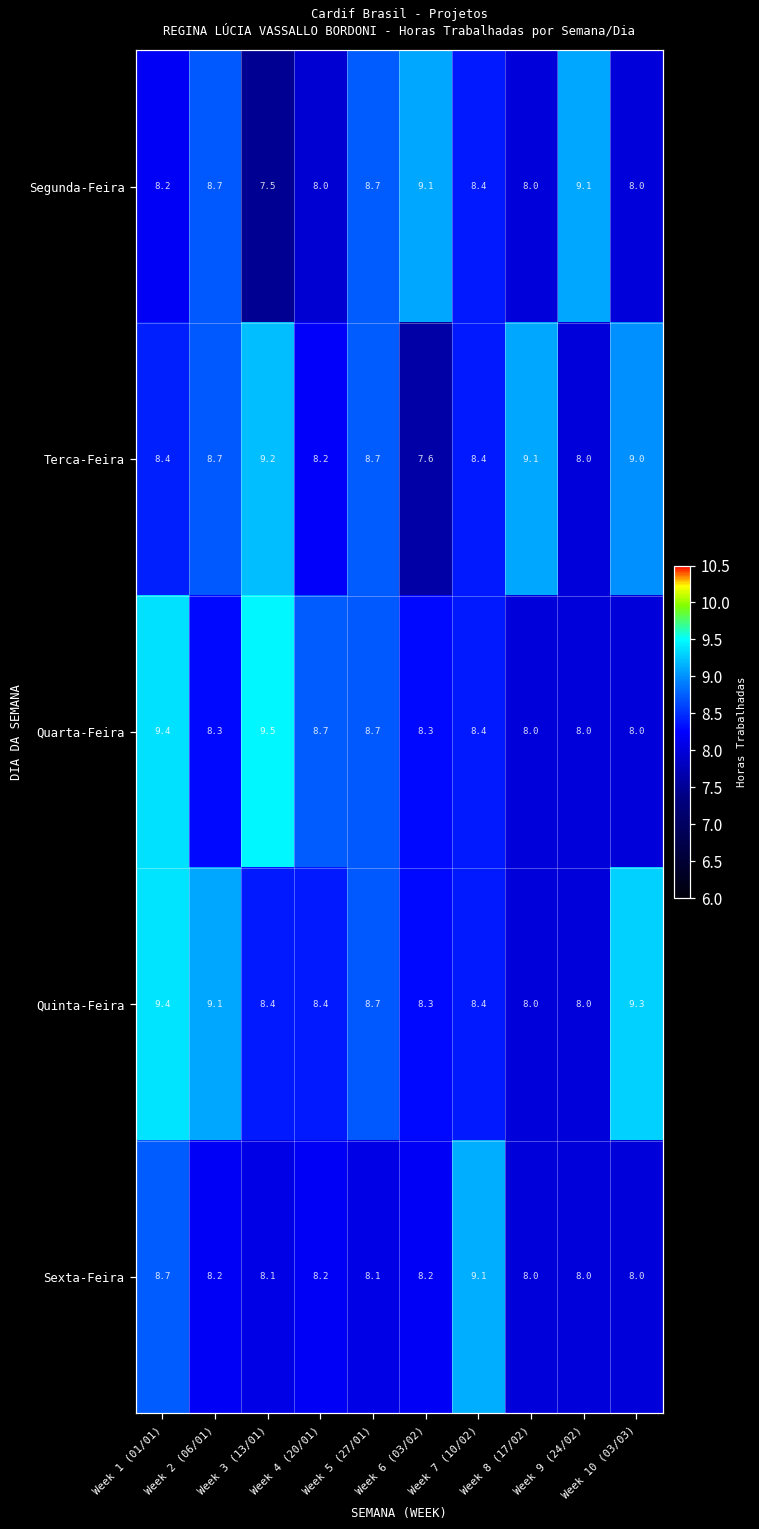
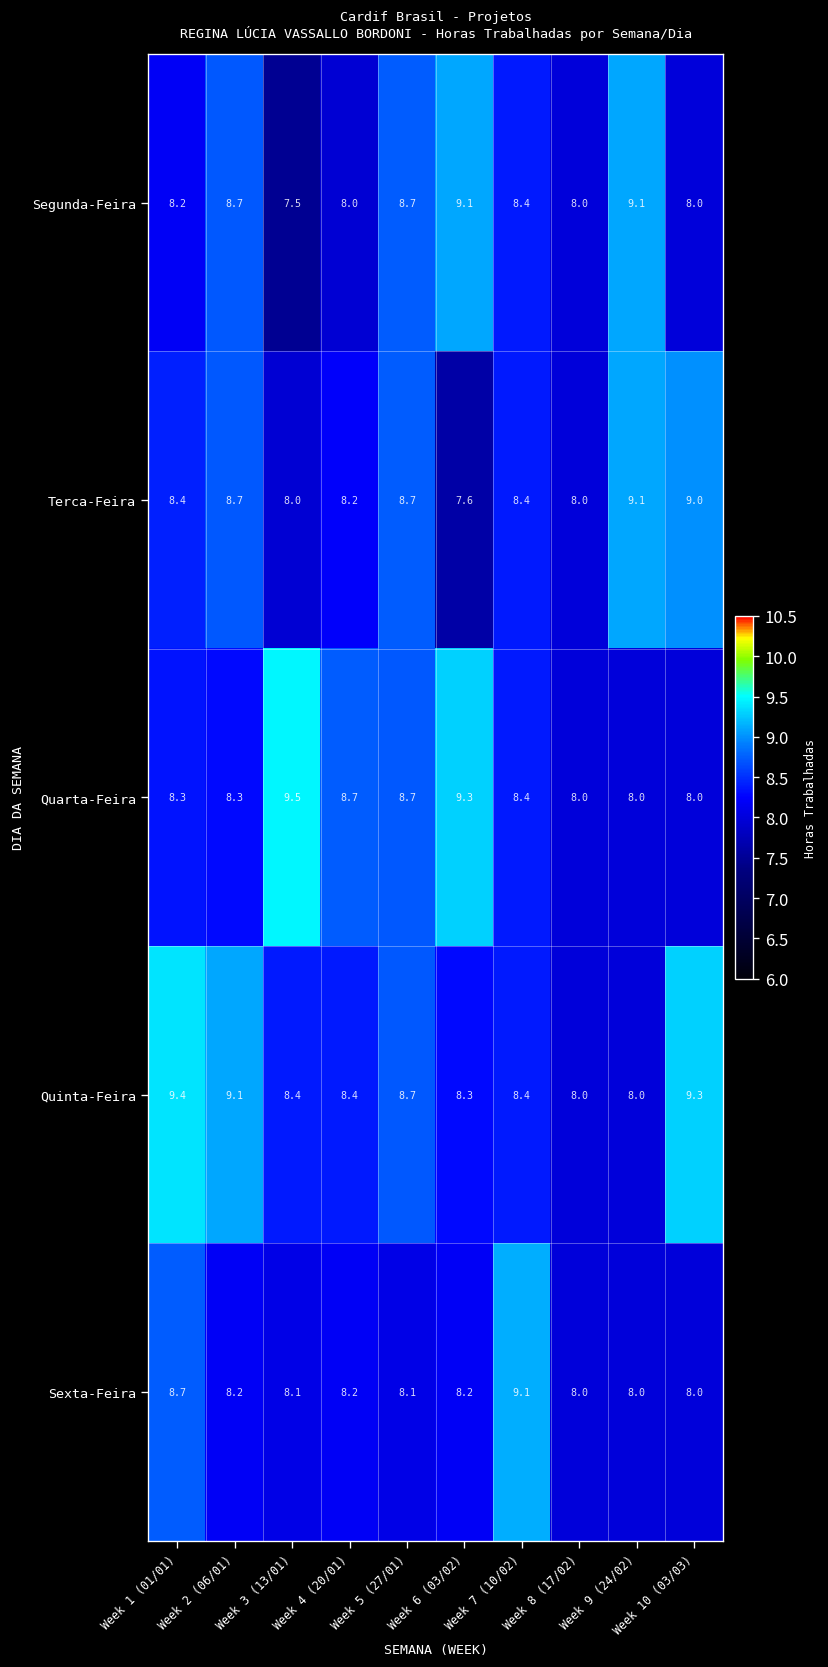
Terca-Feira, Week 3 (13/01): 9.2 -> 8.0
Terca-Feira, Week 8 (17/02): 9.1 -> 8.0
Terca-Feira, Week 9 (24/02): 8.0 -> 9.1
Quarta-Feira, Week 1 (01/01): 9.4 -> 8.3
Quarta-Feira, Week 6 (03/02): 8.3 -> 9.3
